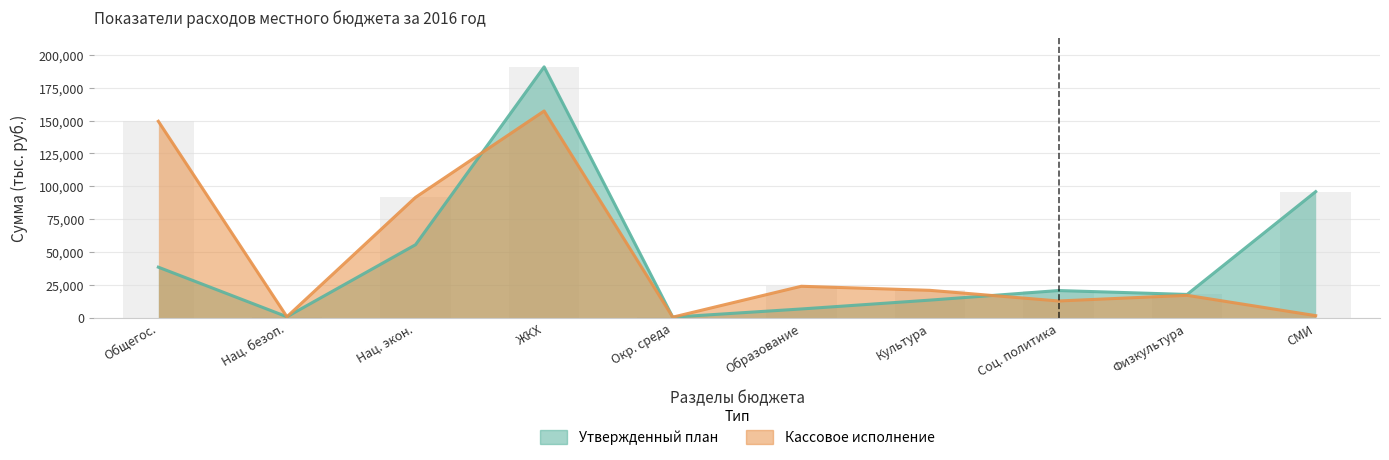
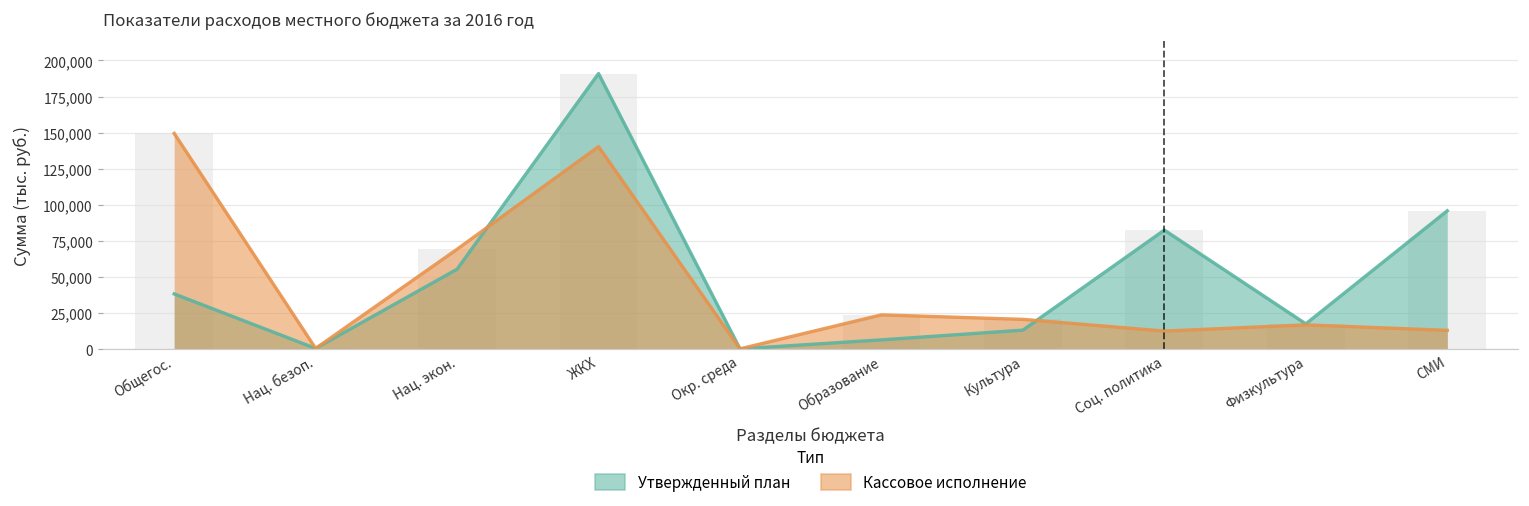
Кассовое исполнение, Нац. экон.: 92,000 -> 69,000
Кассовое исполнение, ЖКХ: 157,000 -> 140,000
Утвержденный план, Соц. политика: 21,000 -> 83,000
Кассовое исполнение, СМИ: 1,000 -> 13,000
